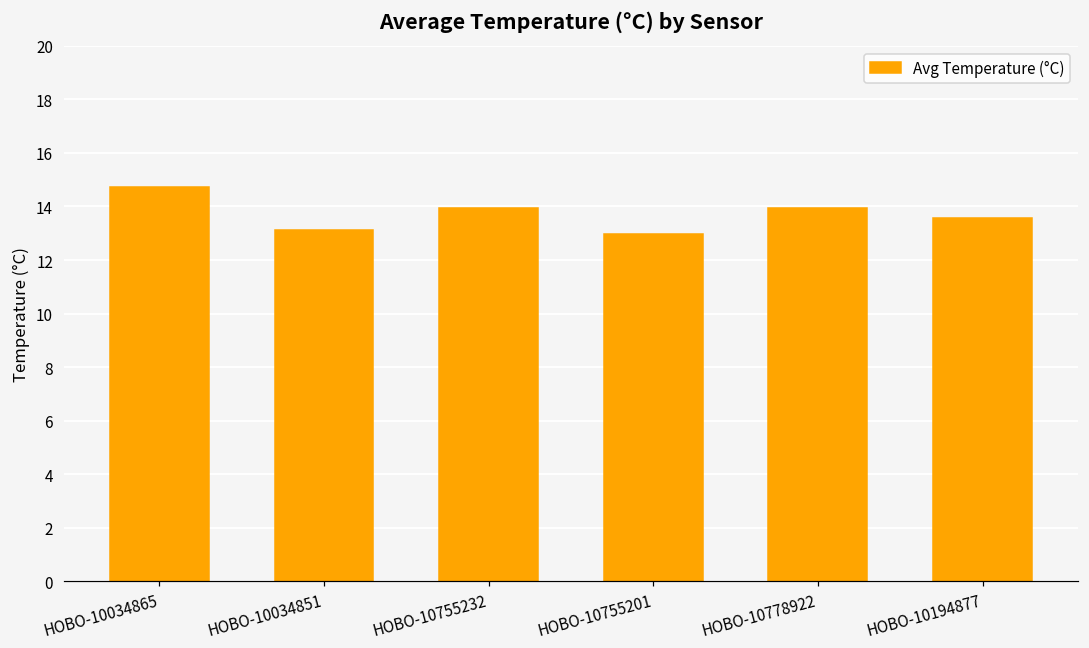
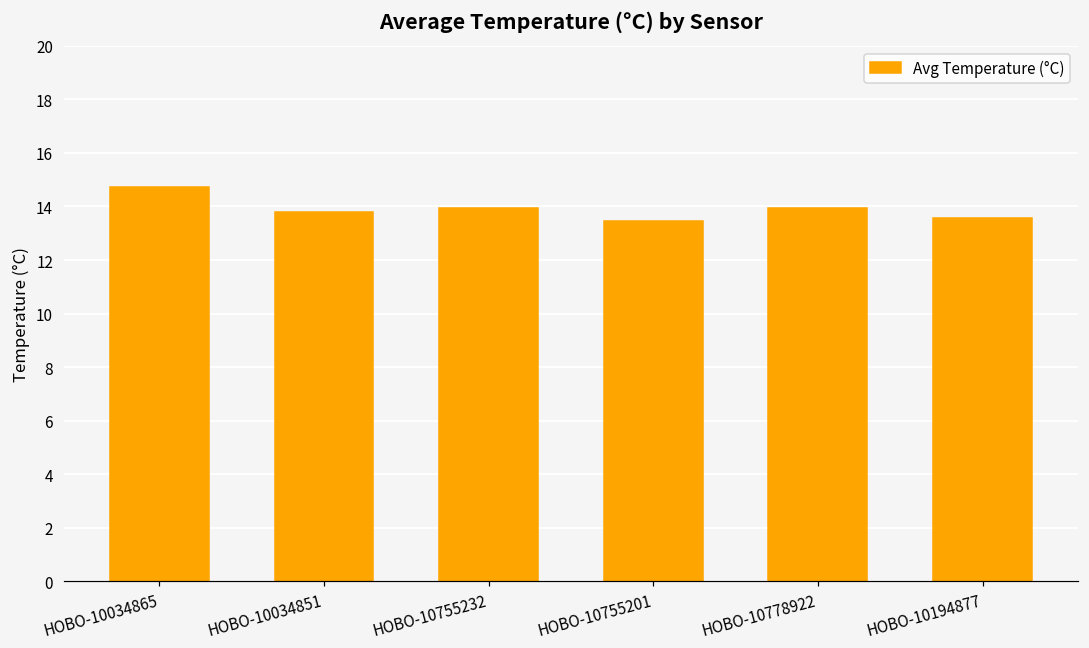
HOBO-10034851: 13.1 -> 13.8
HOBO-10755201: 13.0 -> 13.5
